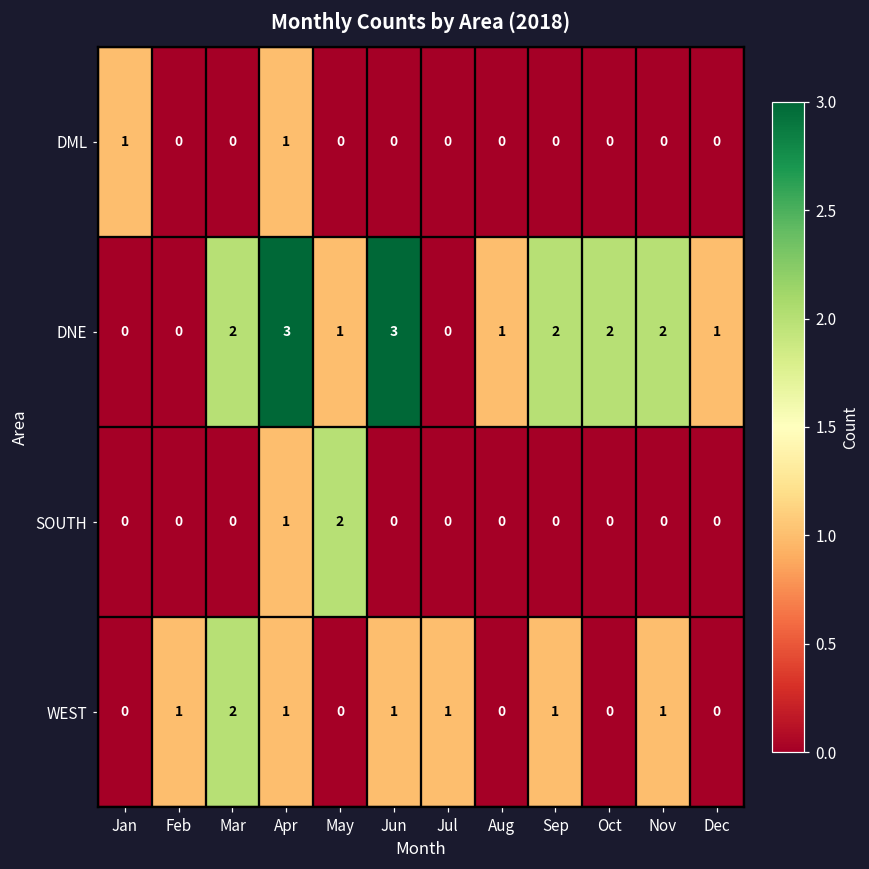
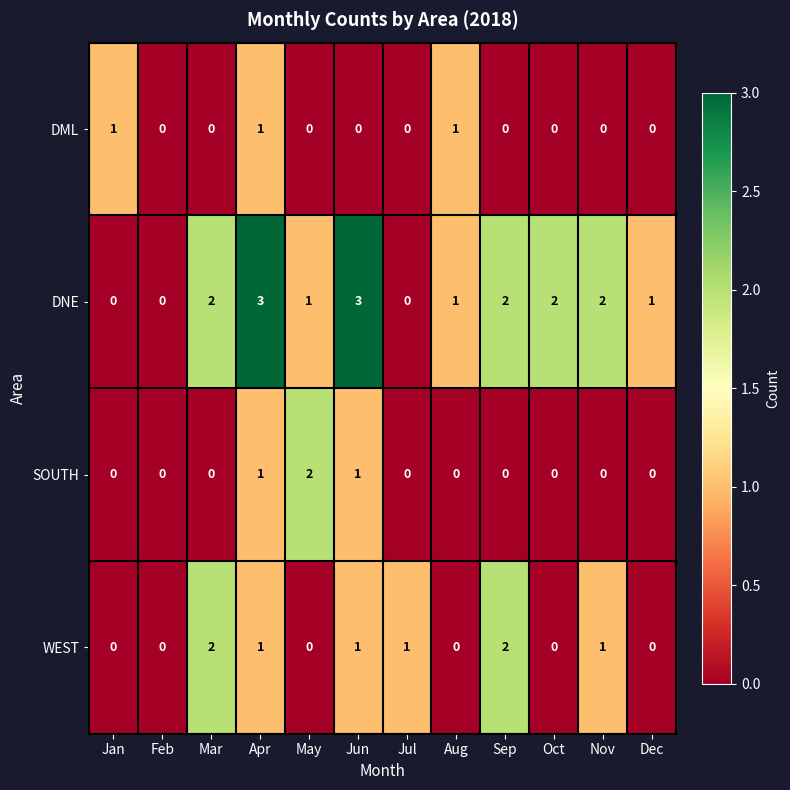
DML, Aug: 0 -> 1
SOUTH, Jun: 0 -> 1
WEST, Feb: 1 -> 0
WEST, Sep: 1 -> 2
